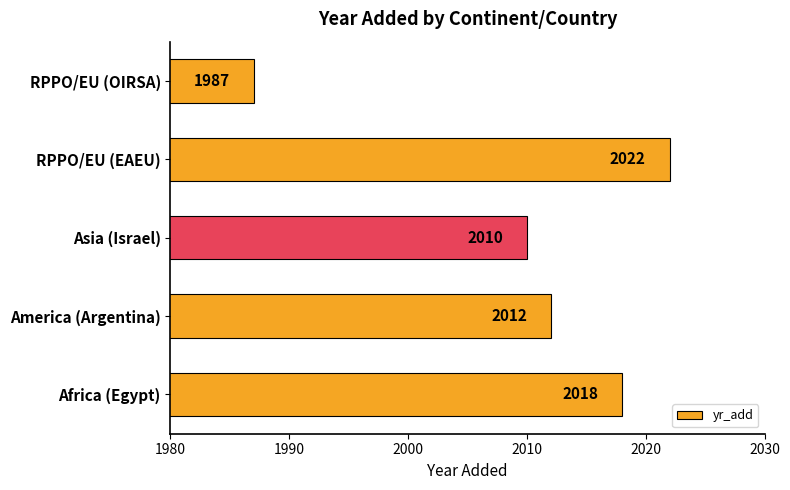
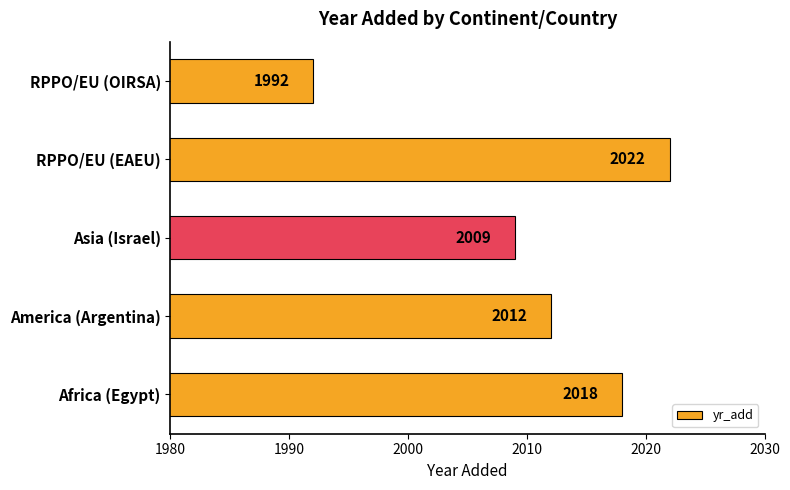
RPPO/EU (OIRSA): 1987 -> 1992
Asia (Israel): 2010 -> 2009
